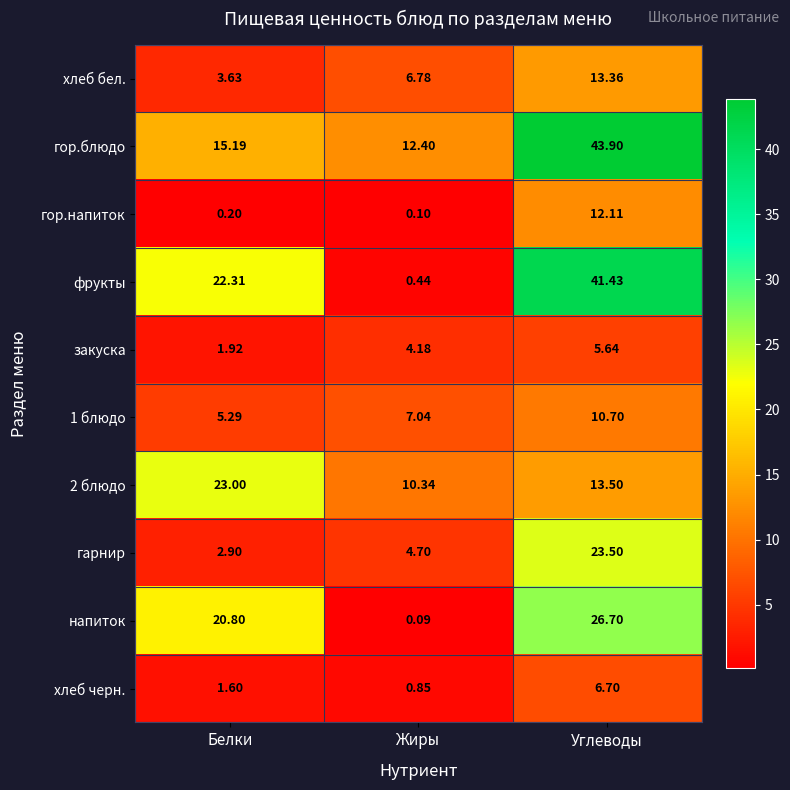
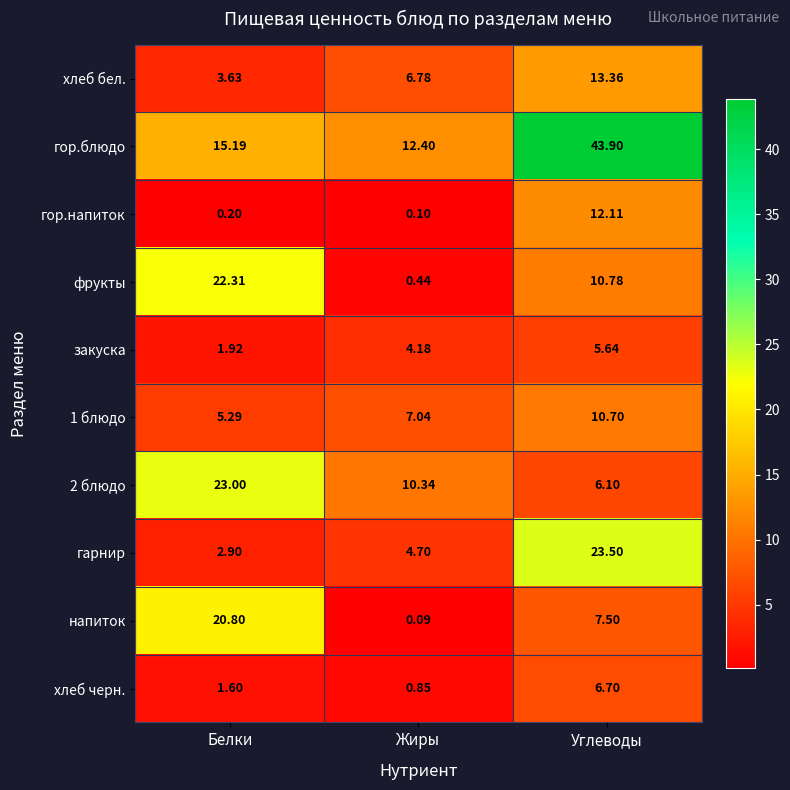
фрукты, Углеводы: 41.43 -> 10.78
2 блюдо, Углеводы: 13.50 -> 6.10
напиток, Углеводы: 26.70 -> 7.50
